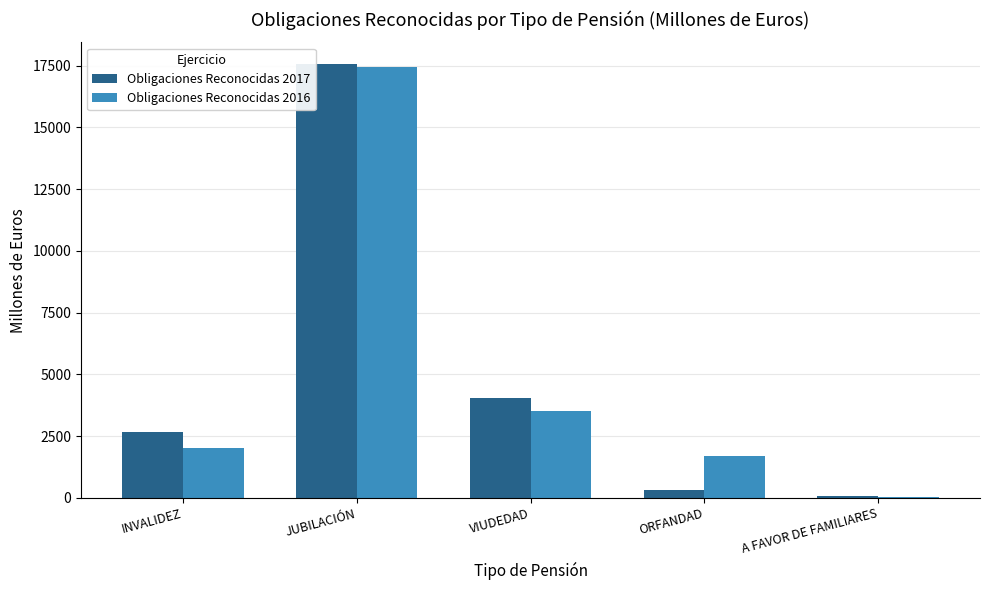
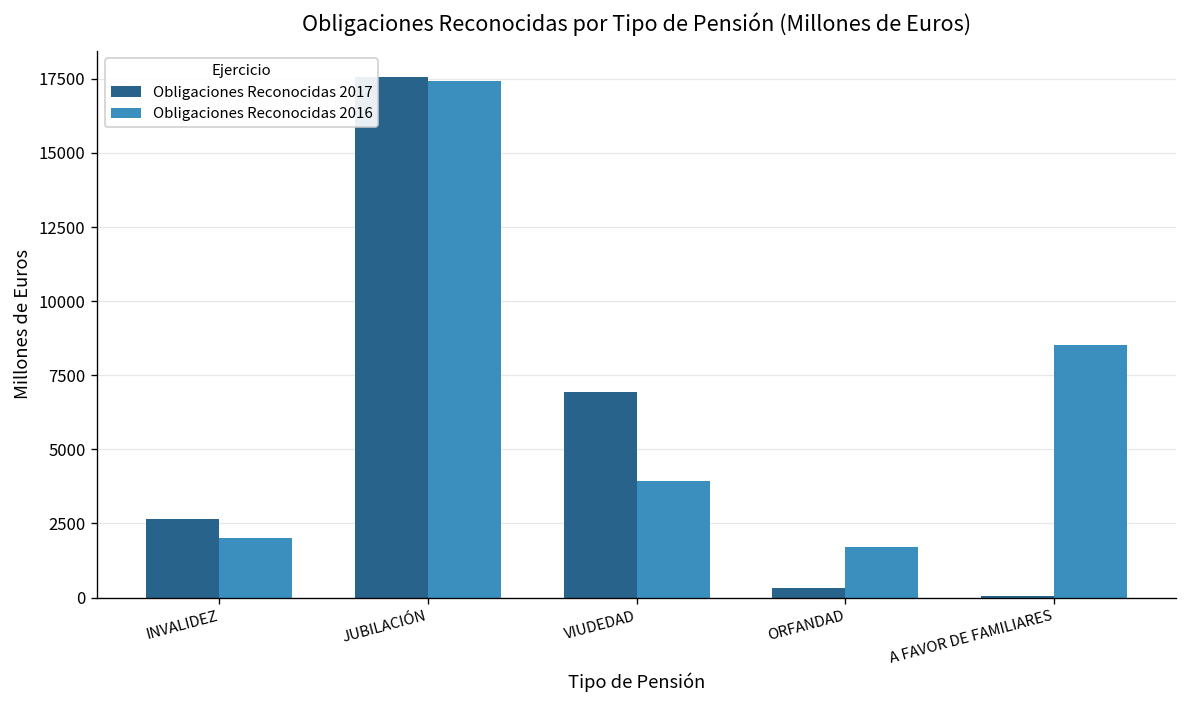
Obligaciones Reconocidas 2017, VIUDEDAD: 4000 -> 6900
Obligaciones Reconocidas 2016, VIUDEDAD: 3500 -> 3900
Obligaciones Reconocidas 2016, A FAVOR DE FAMILIARES: 100 -> 8500
